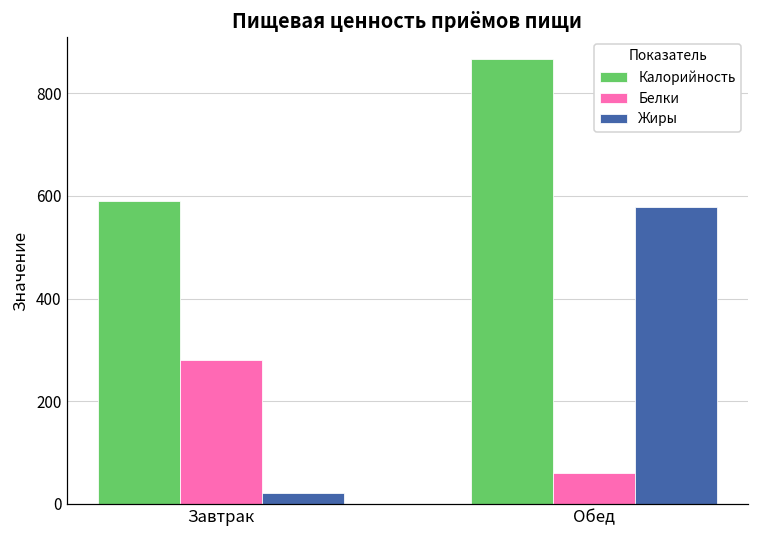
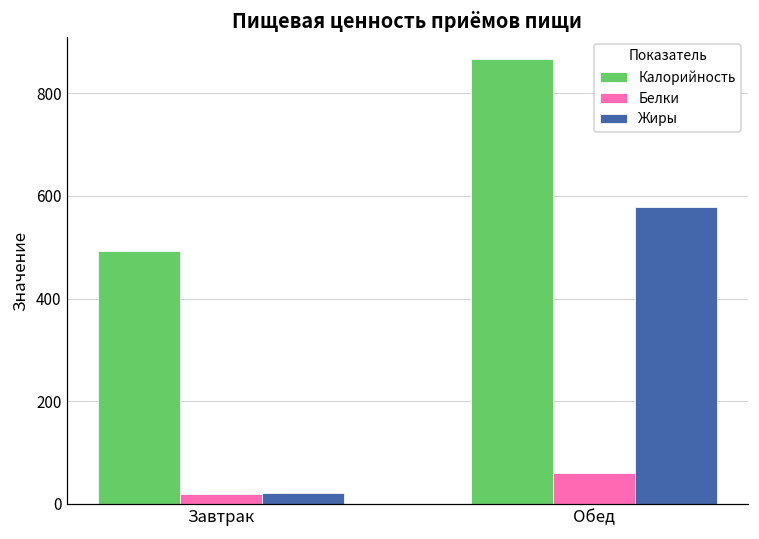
Калорийность, Завтрак: 590 -> 490
Белки, Завтрак: 280 -> 20
